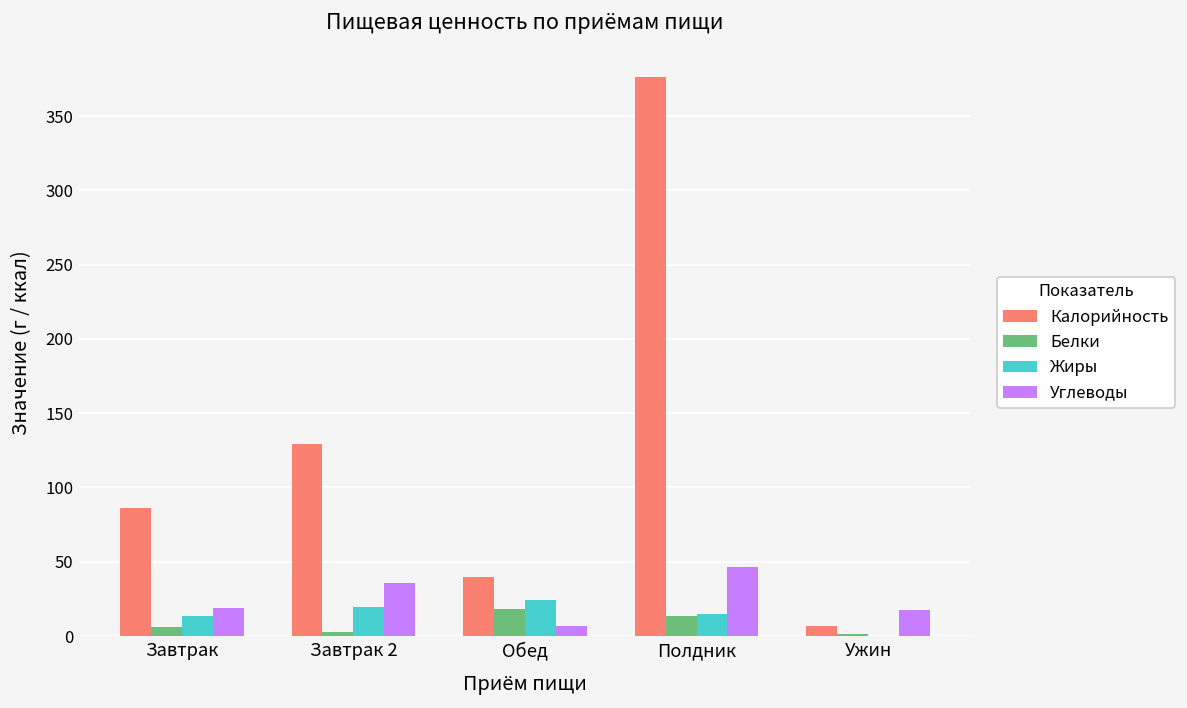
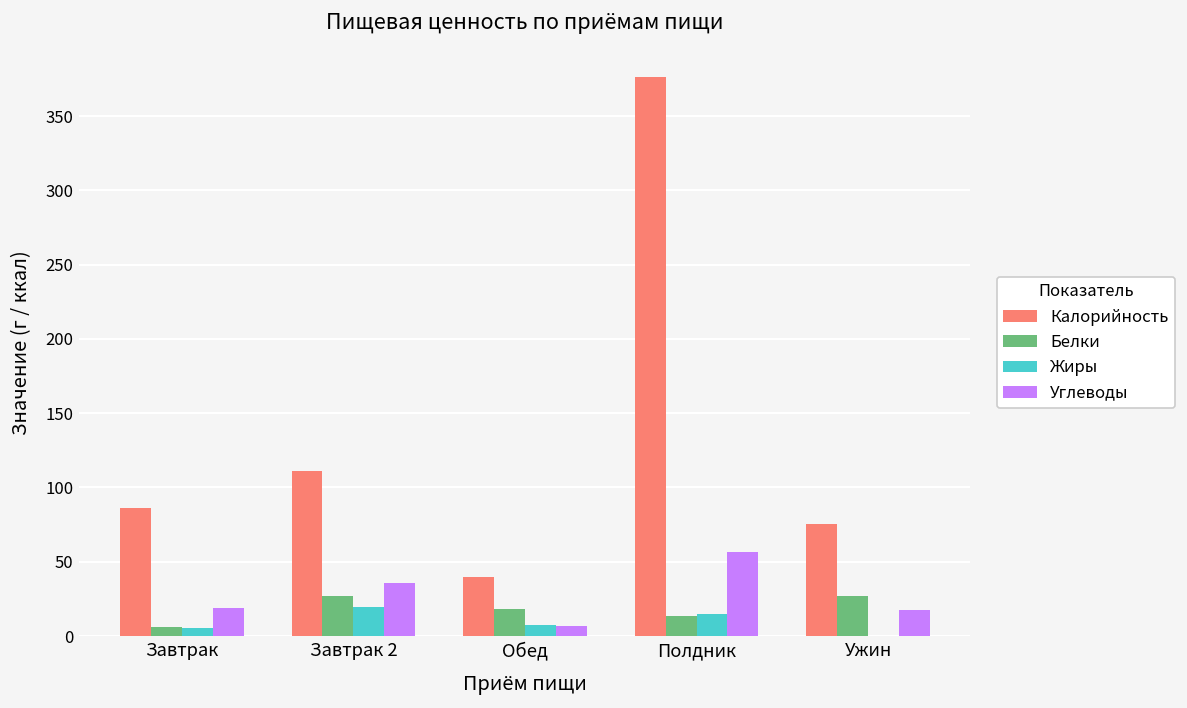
Жиры, Завтрак: 13 -> 5
Калорийность, Завтрак 2: 129 -> 111
Белки, Завтрак 2: 3 -> 27
Жиры, Обед: 25 -> 7
Углеводы, Полдник: 47 -> 57
Калорийность, Ужин: 7 -> 75
Белки, Ужин: 1 -> 27
